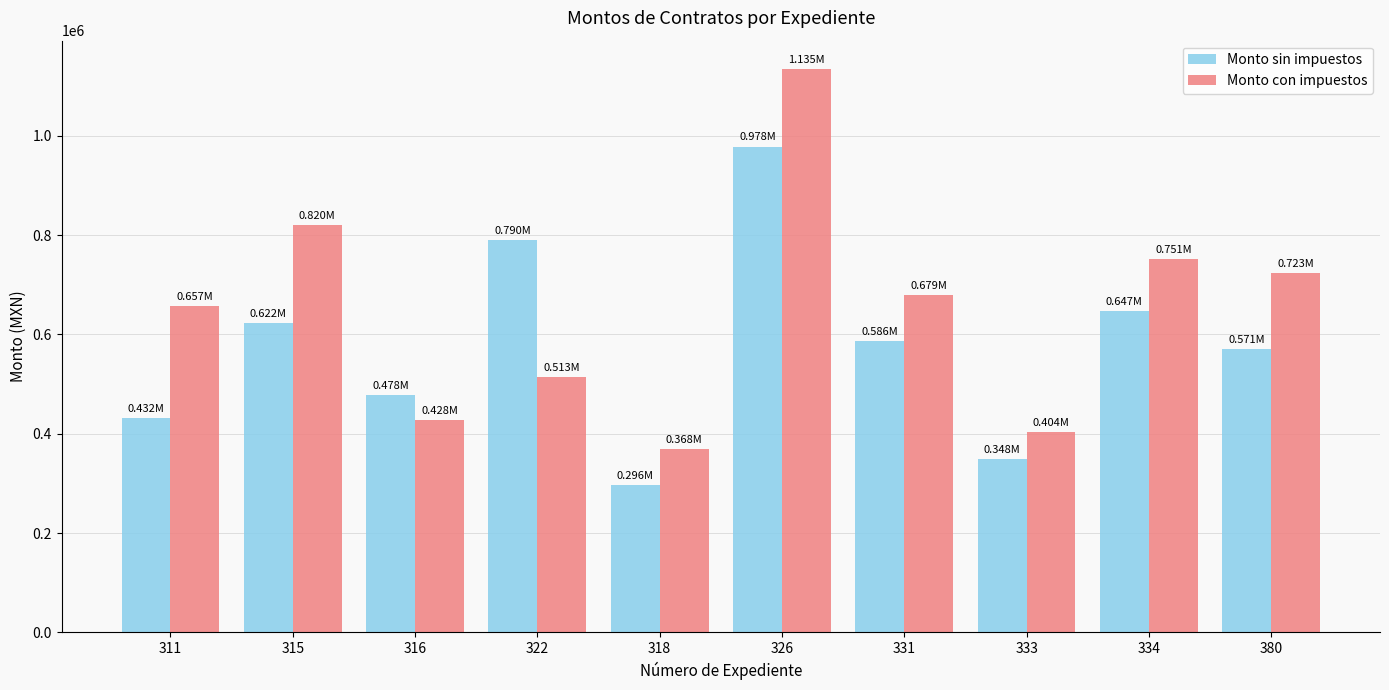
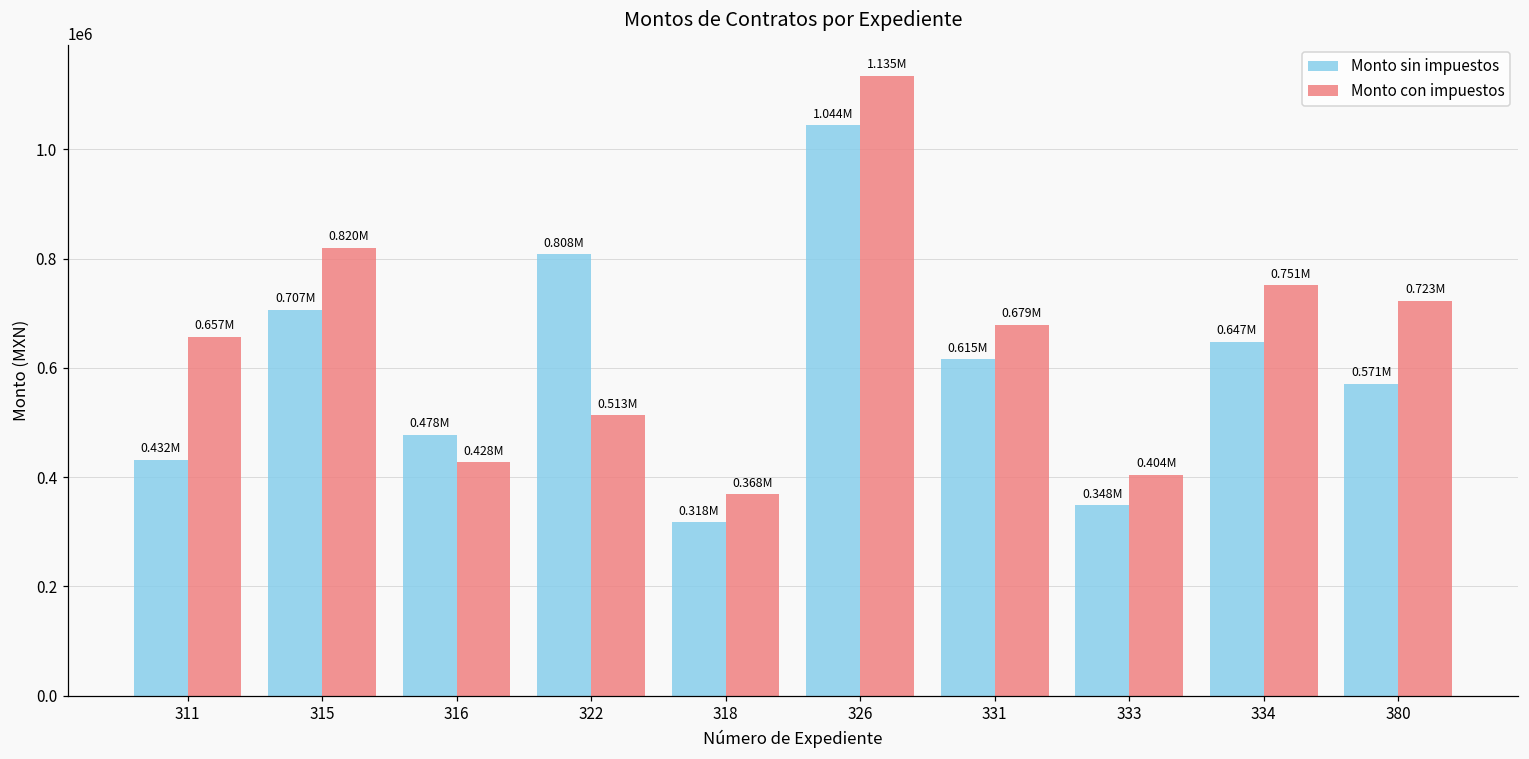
Monto sin impuestos, 315: 0.622M -> 0.707M
Monto sin impuestos, 322: 0.790M -> 0.808M
Monto sin impuestos, 318: 0.296M -> 0.318M
Monto sin impuestos, 326: 0.978M -> 1.044M
Monto sin impuestos, 331: 0.586M -> 0.615M
